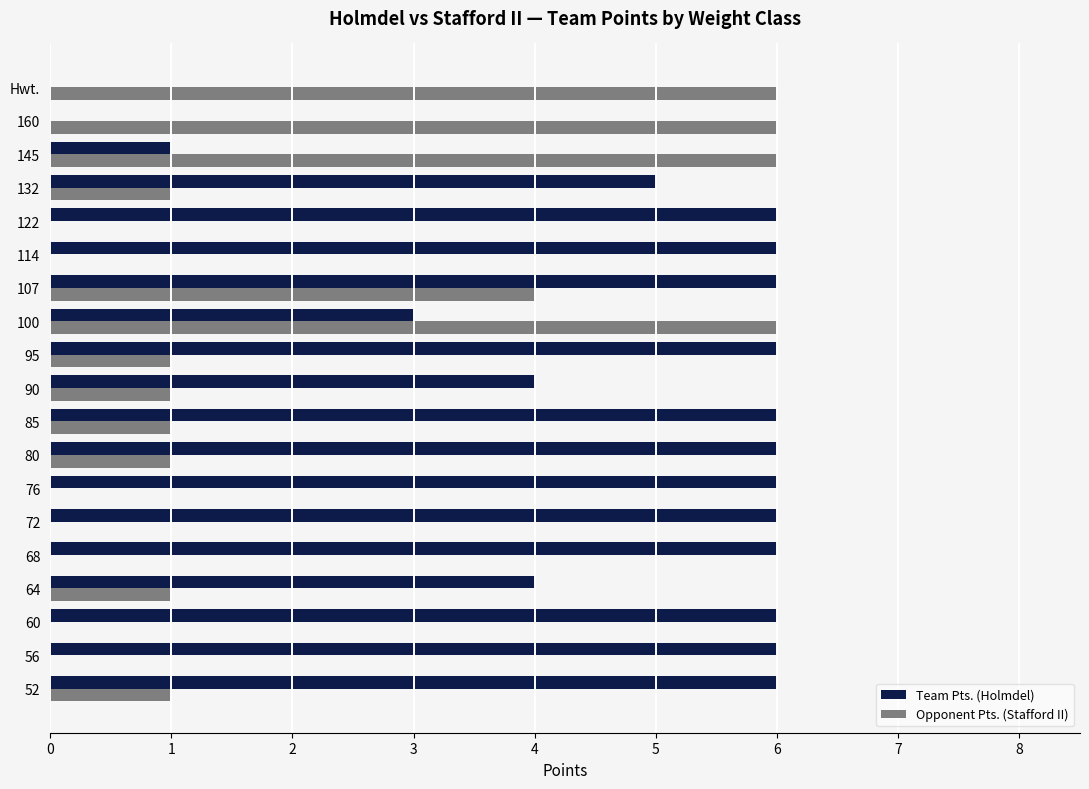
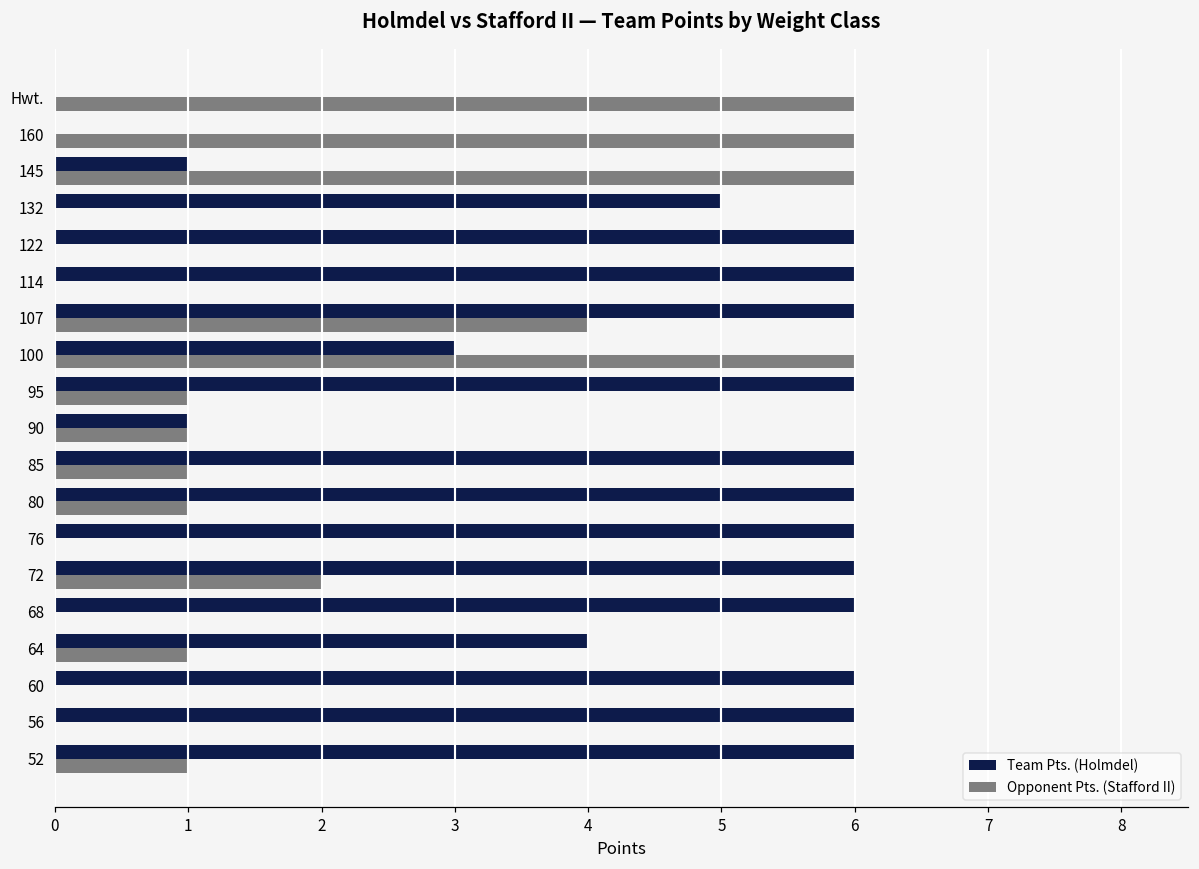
Opponent Pts. (Stafford II), 132: 1 -> 0
Team Pts. (Holmdel), 90: 4 -> 1
Opponent Pts. (Stafford II), 72: 0 -> 2
